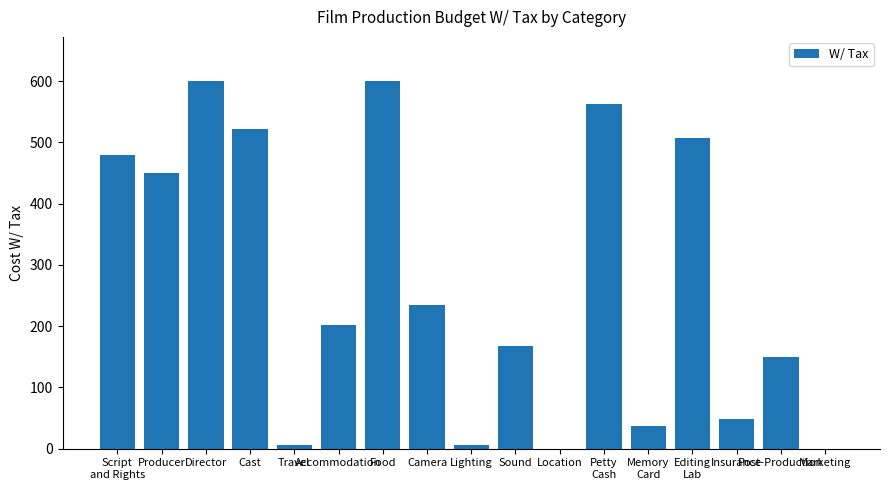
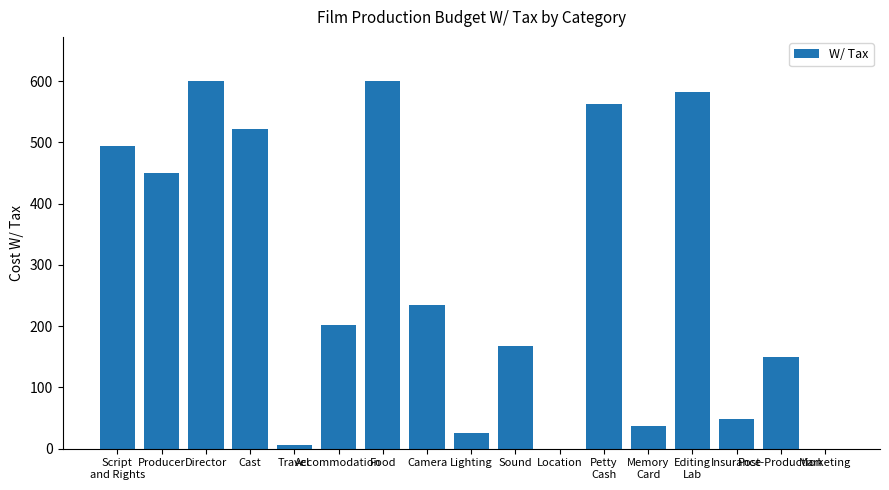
Script and Rights: 480 -> 490
Lighting: 10 -> 30
Editing Lab: 510 -> 580
